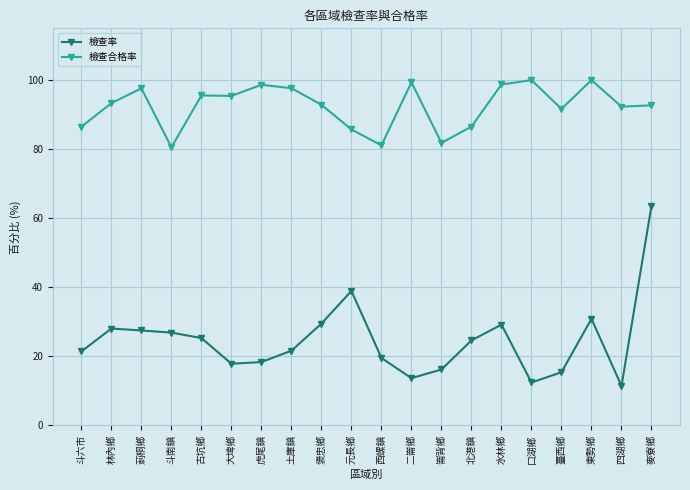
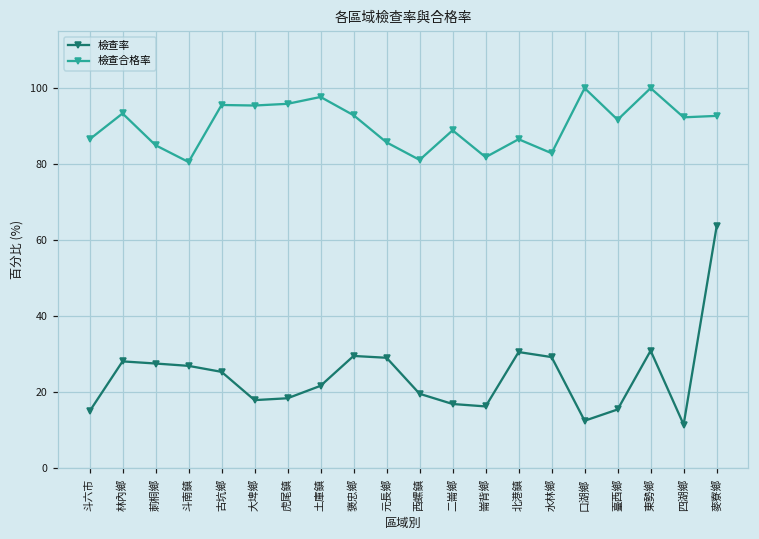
檢查率, 斗六市: 21 -> 15
檢查合格率, 莿桐鄉: 98 -> 85
檢查合格率, 虎尾鎮: 99 -> 96
檢查率, 元長鄉: 39 -> 29
檢查率, 二崙鄉: 14 -> 17
檢查合格率, 二崙鄉: 99 -> 89
檢查率, 北港鎮: 25 -> 31
檢查合格率, 水林鄉: 99 -> 83
